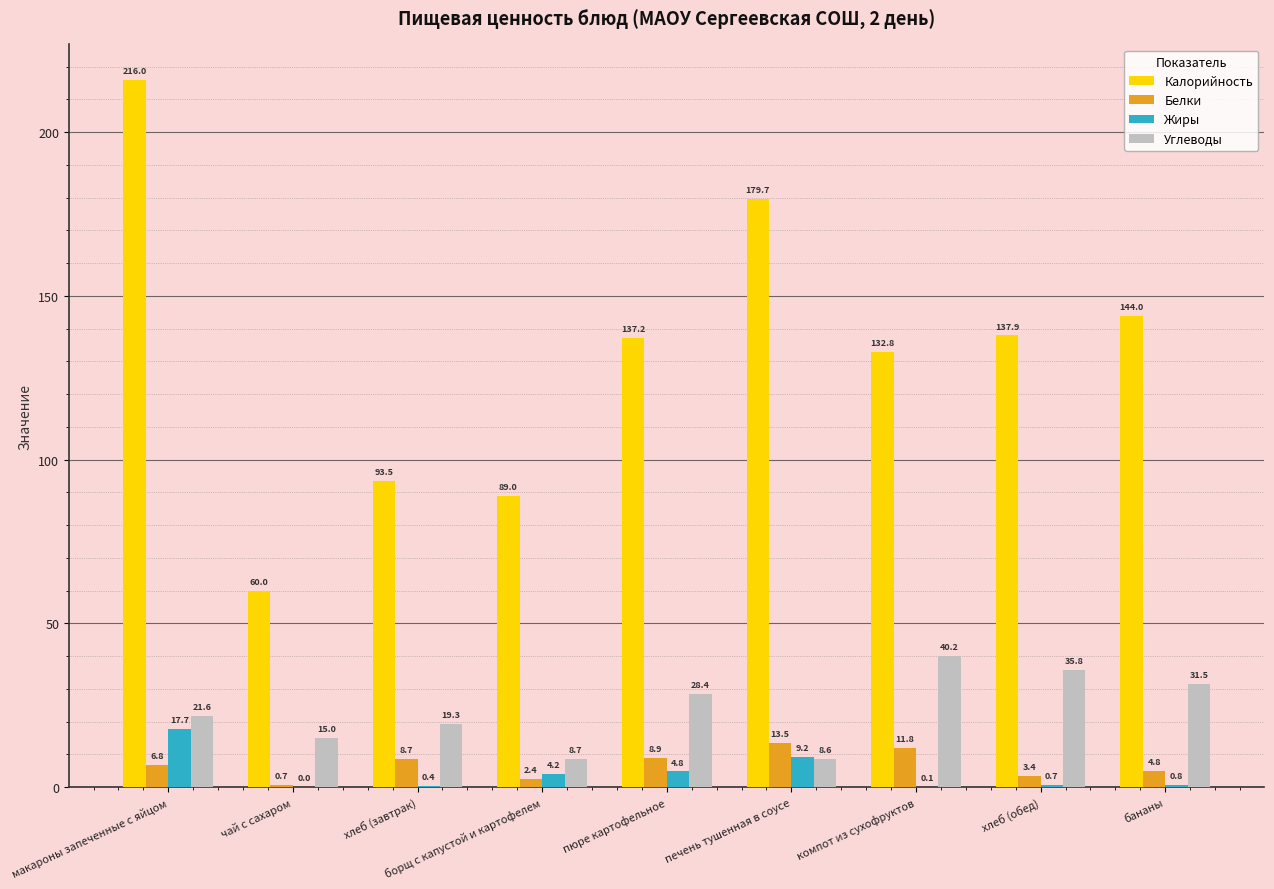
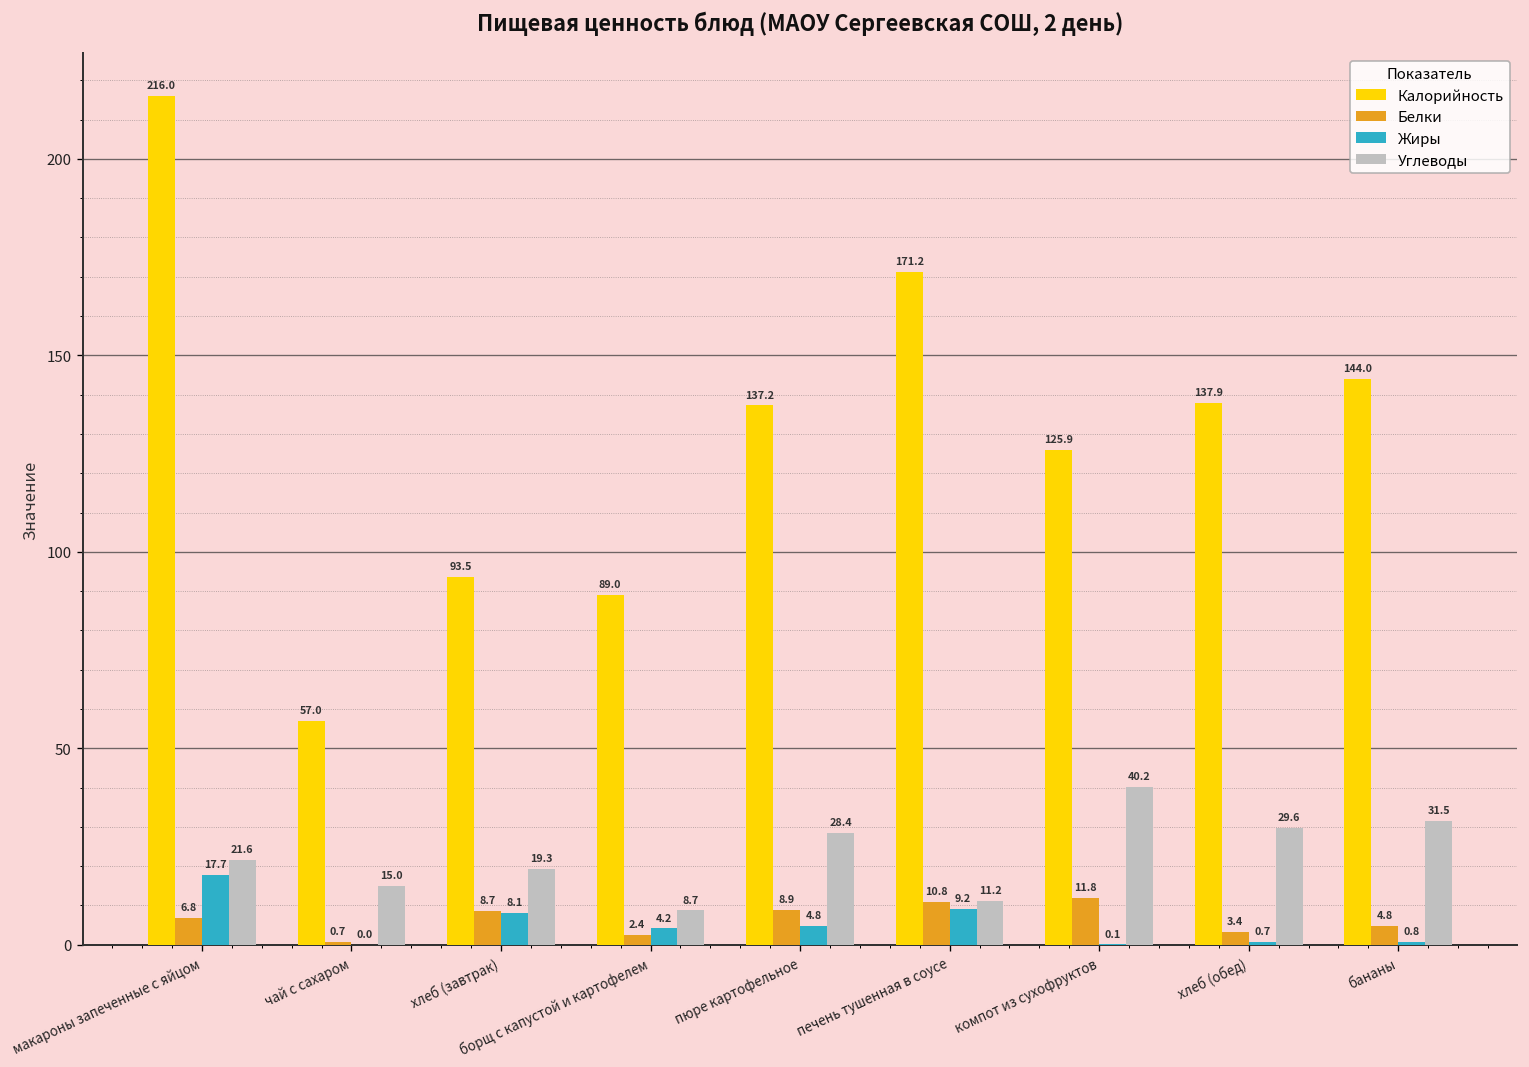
Калорийность, чай с сахаром: 60.0 -> 57.0
Жиры, хлеб (завтрак): 0.4 -> 8.1
Калорийность, печень тушенная в соусе: 179.7 -> 171.2
Белки, печень тушенная в соусе: 13.5 -> 10.8
Углеводы, печень тушенная в соусе: 8.6 -> 11.2
Калорийность, компот из сухофруктов: 132.8 -> 125.9
Углеводы, хлеб (обед): 35.8 -> 29.6
